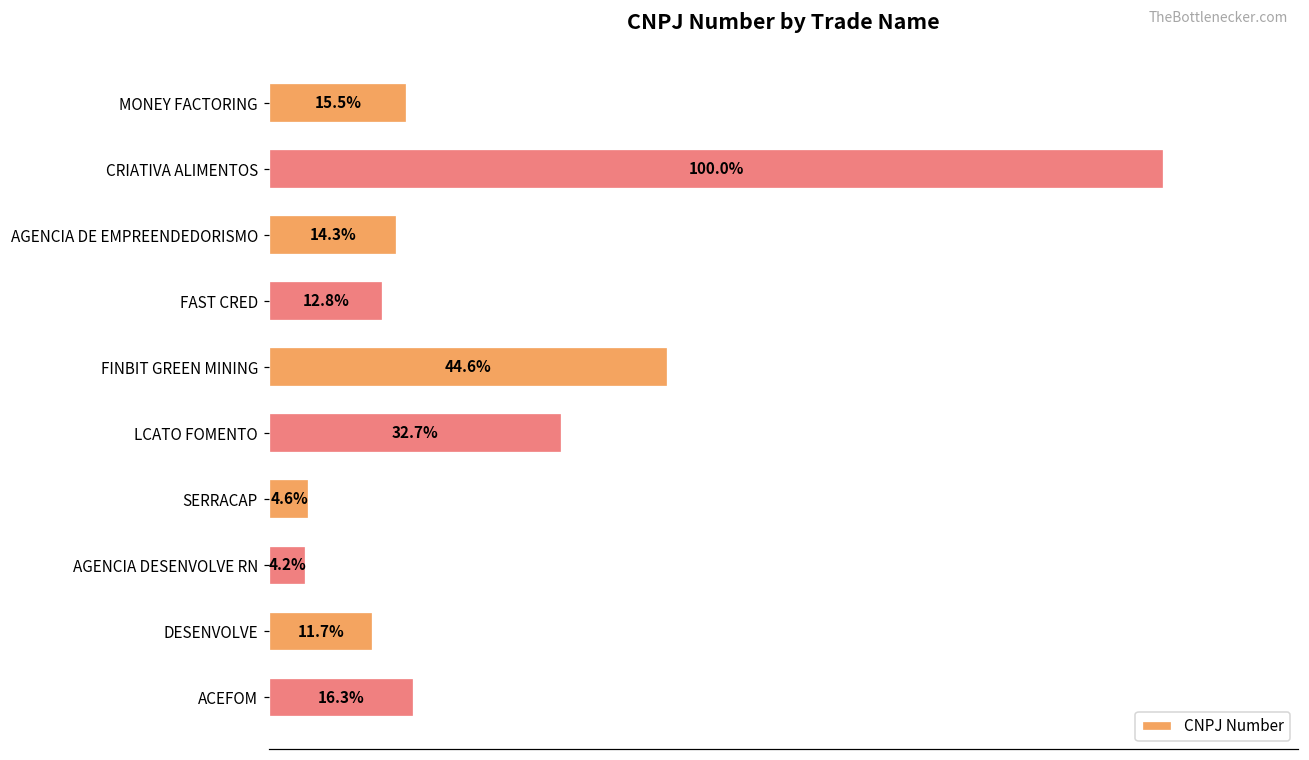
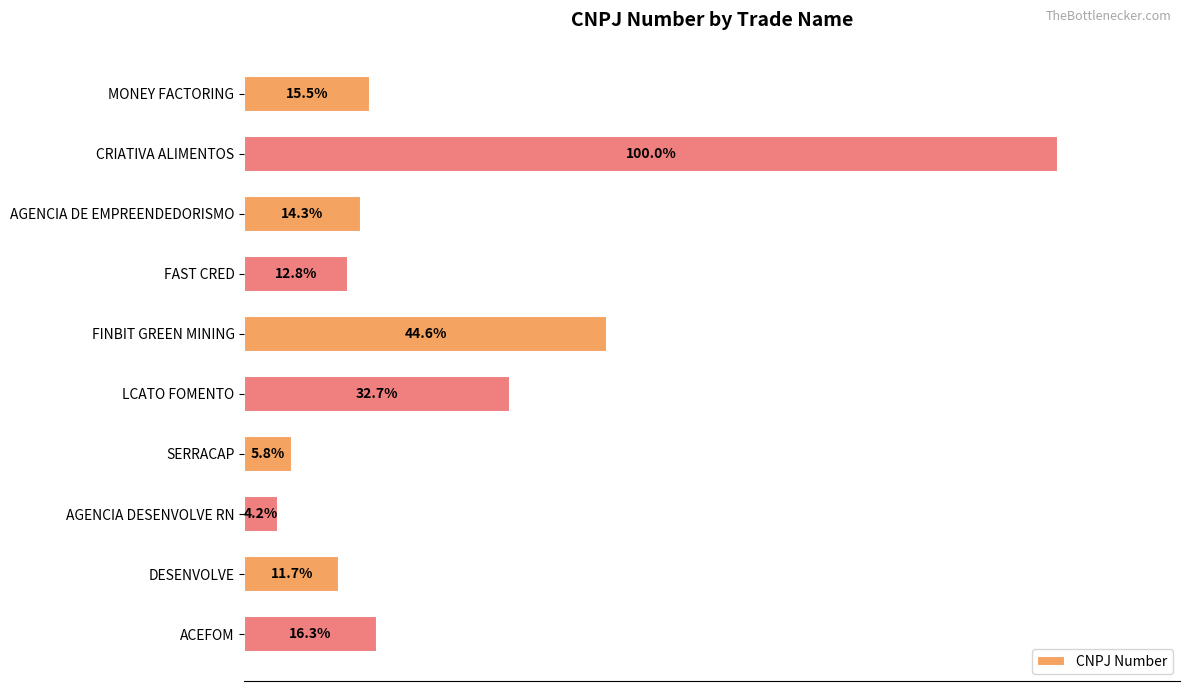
SERRACAP: 4.6% -> 5.8%
